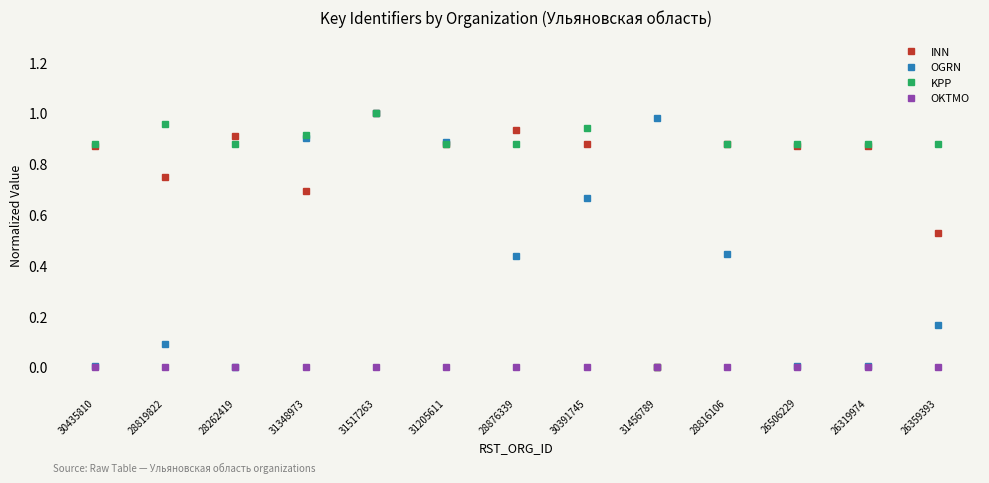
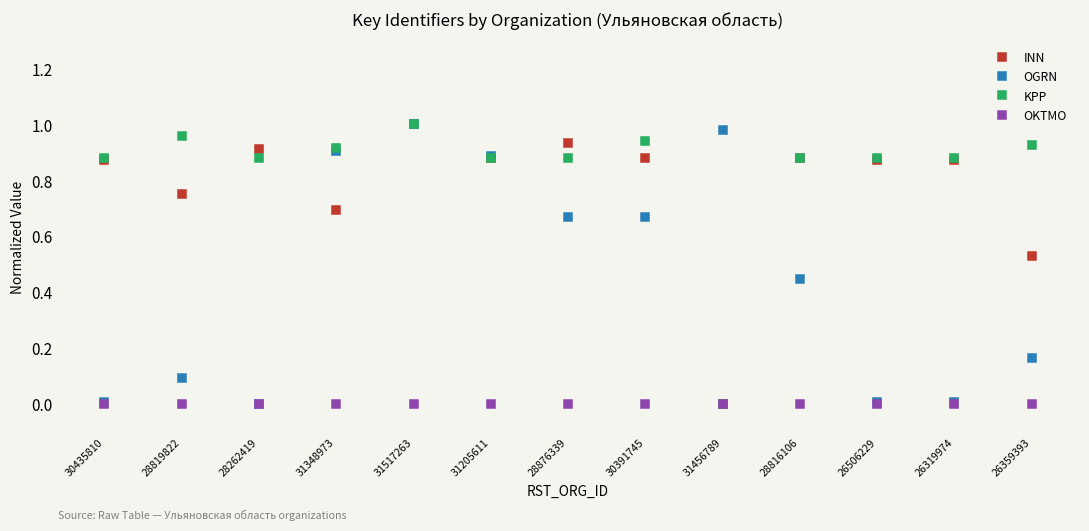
OGRN, 28876339: 0.44 -> 0.67
KPP, 26359393: 0.88 -> 0.93
